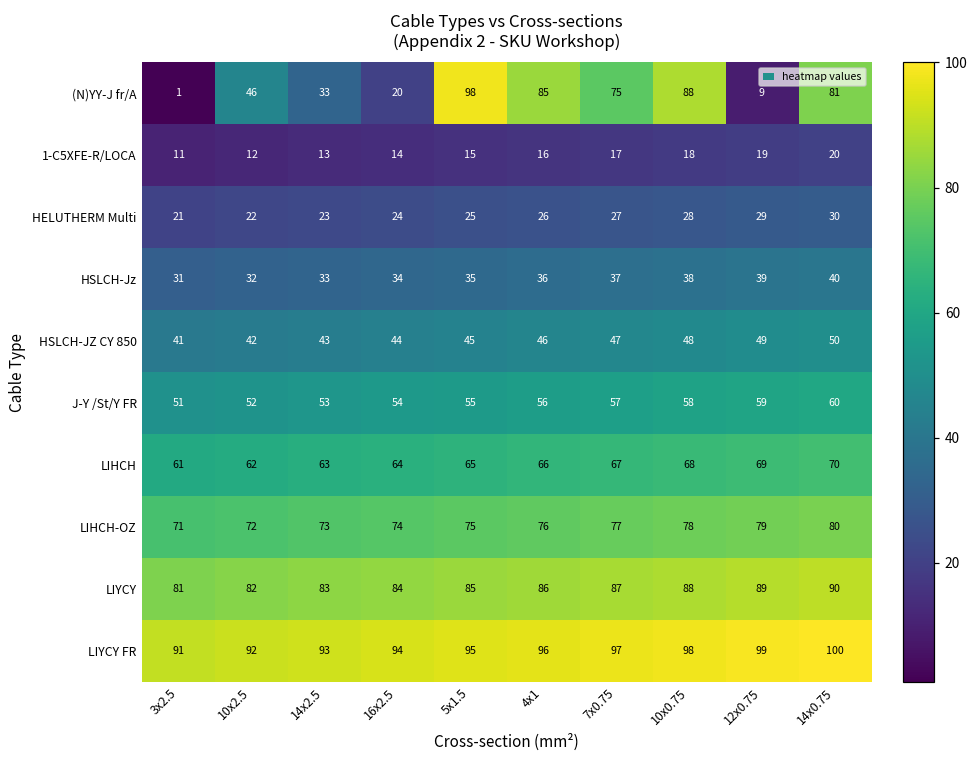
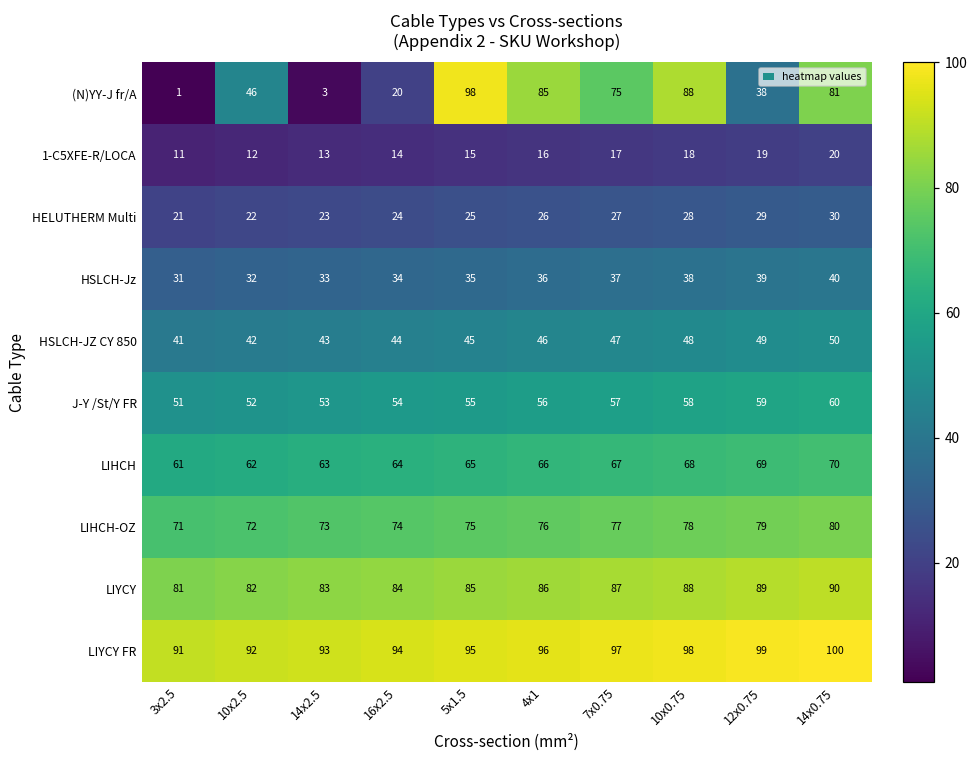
(N)YY-J fr/A, 14x2.5: 33 -> 3
(N)YY-J fr/A, 12x0.75: 9 -> 38
